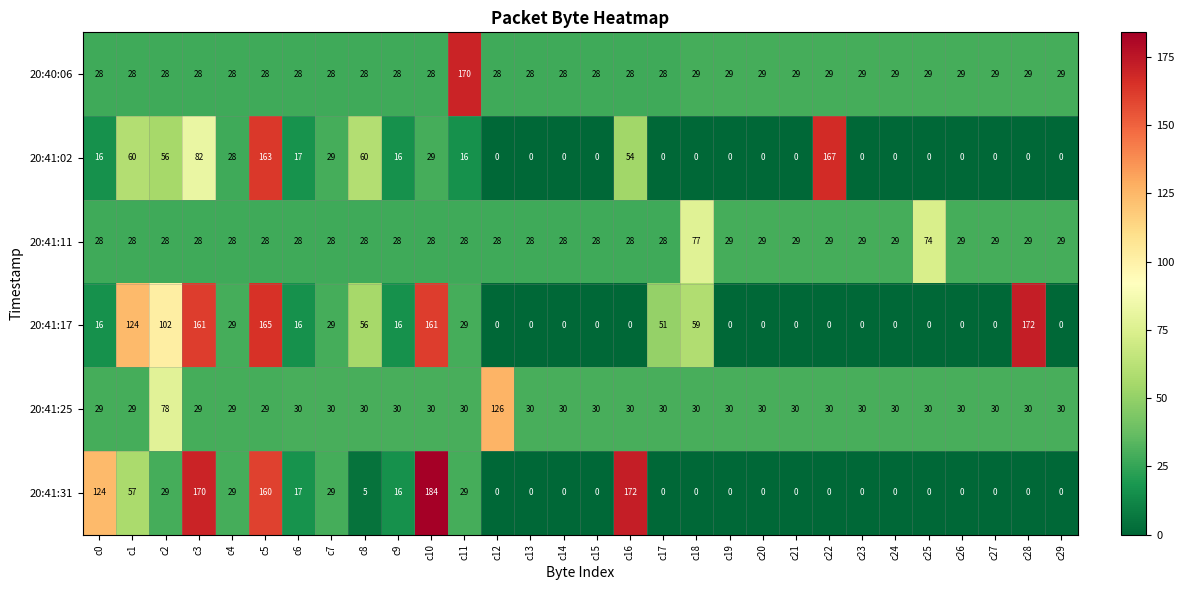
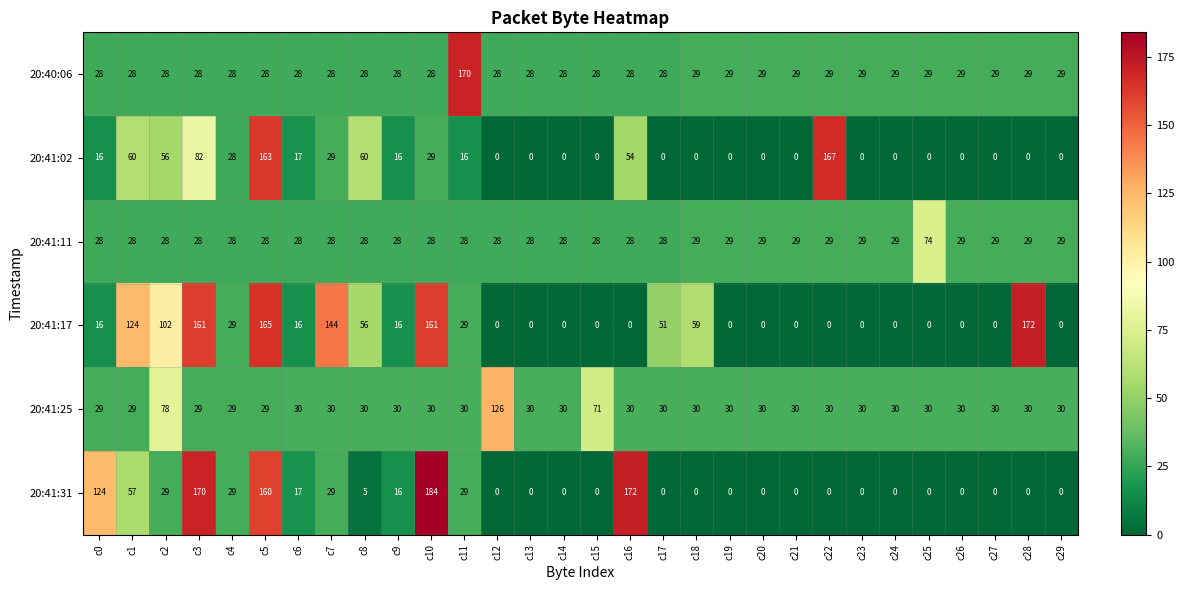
20:41:11, c18: 77 -> 29
20:41:17, c7: 29 -> 144
20:41:25, c15: 30 -> 71
